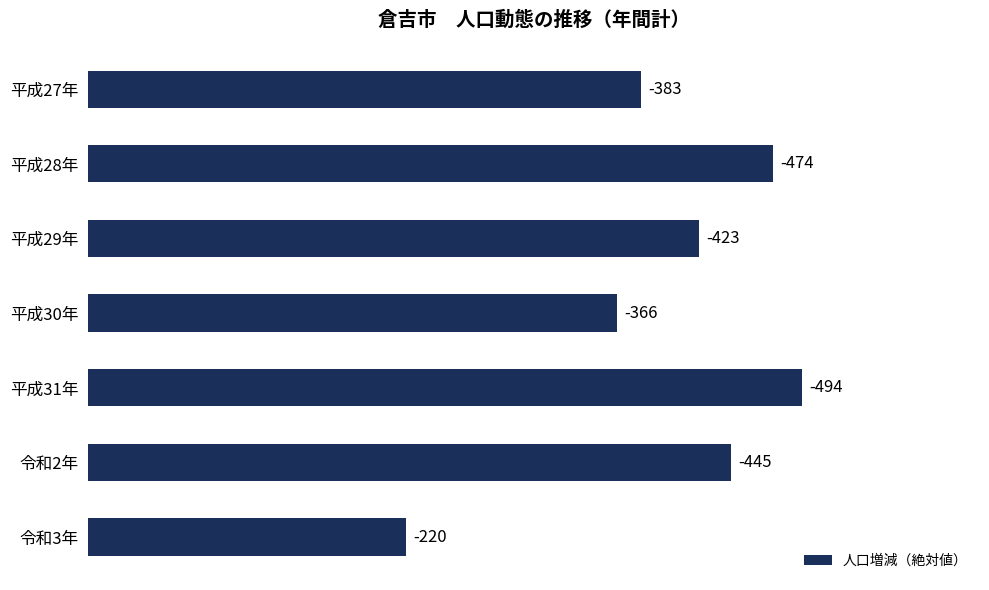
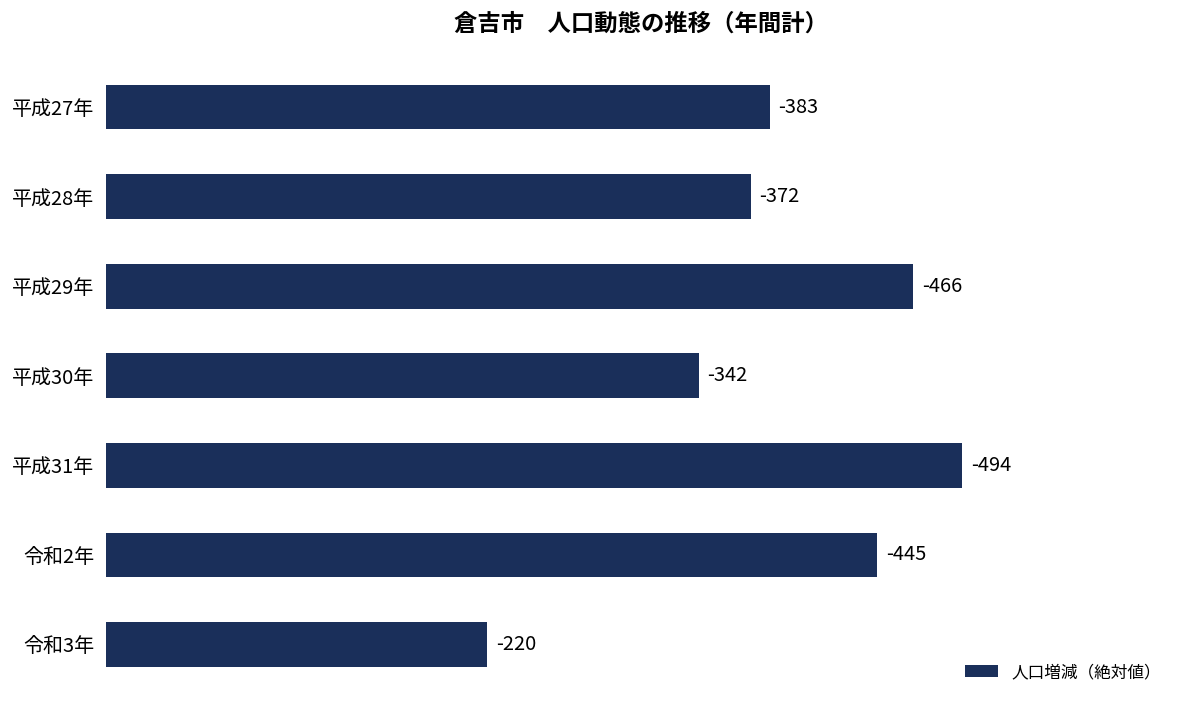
平成28年: -474 -> -372
平成29年: -423 -> -466
平成30年: -366 -> -342
